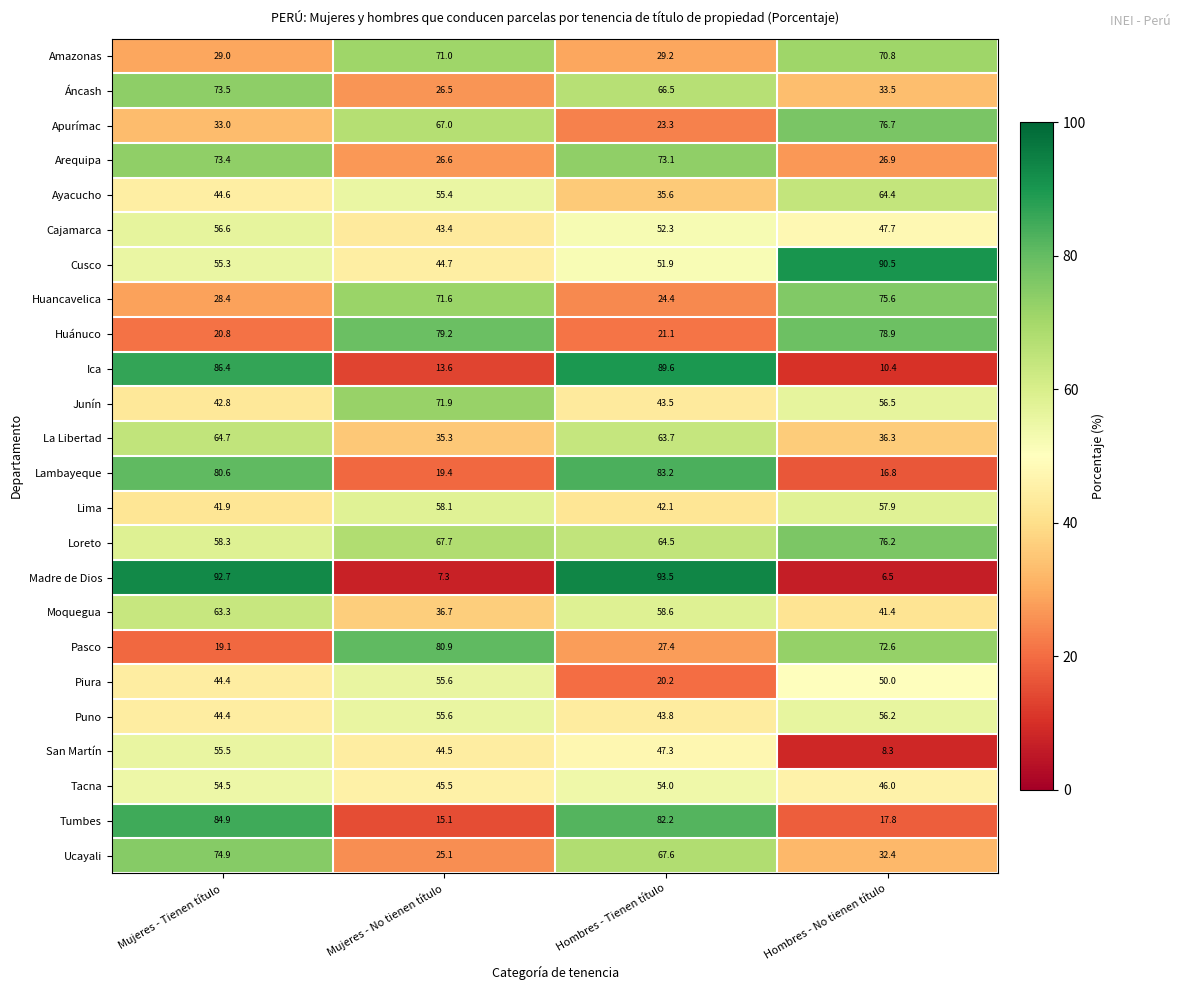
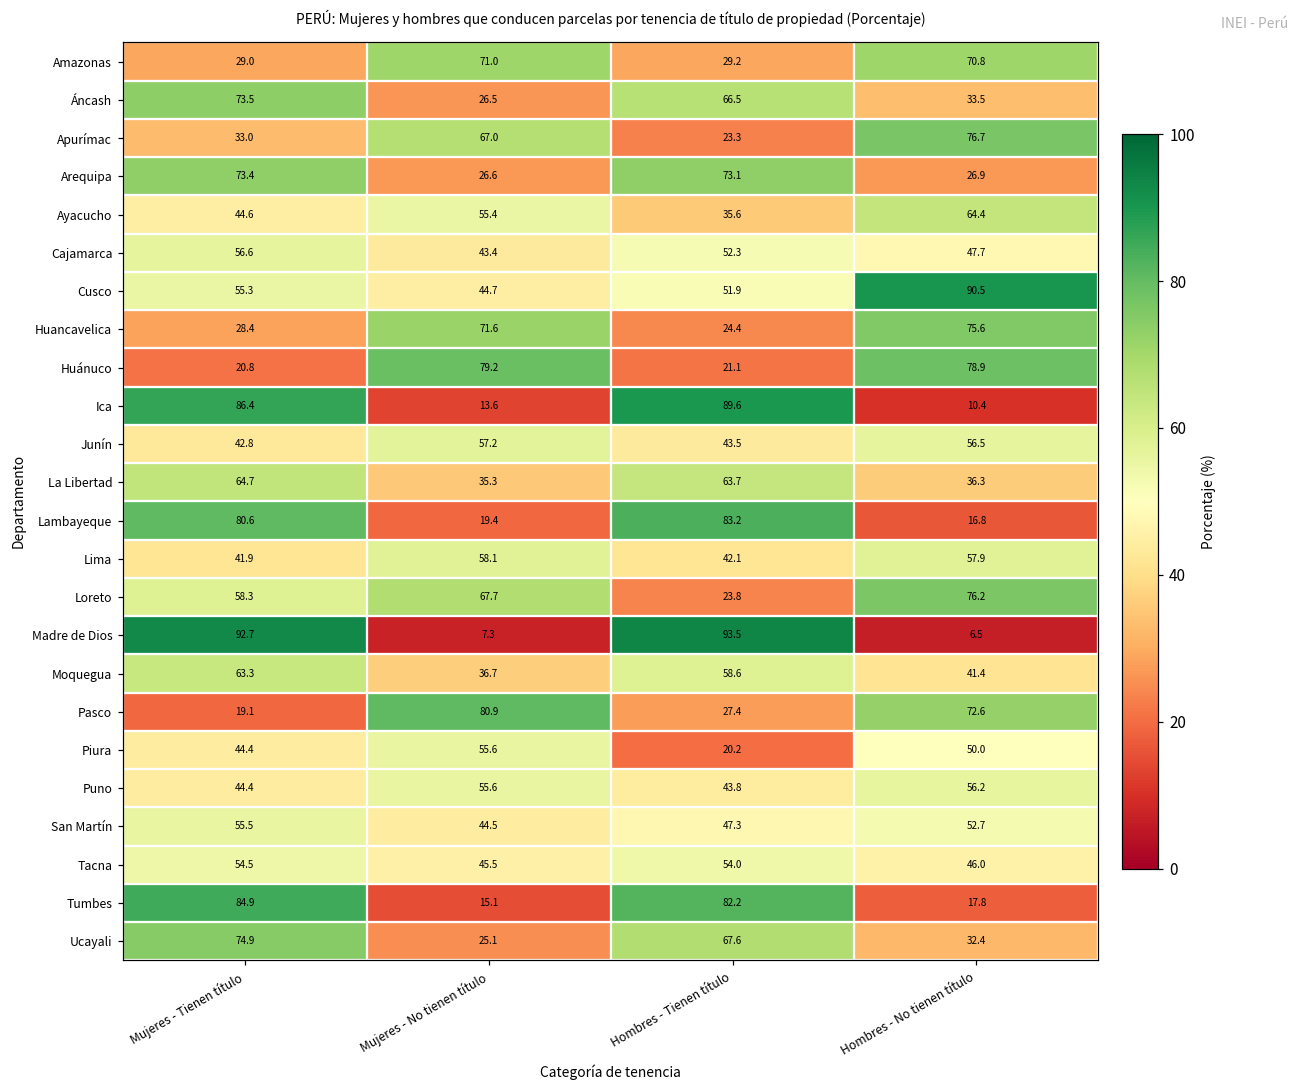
Junín, Mujeres - No tienen título: 71.9 -> 57.2
Loreto, Hombres - Tienen título: 64.5 -> 23.8
San Martín, Hombres - No tienen título: 8.3 -> 52.7
